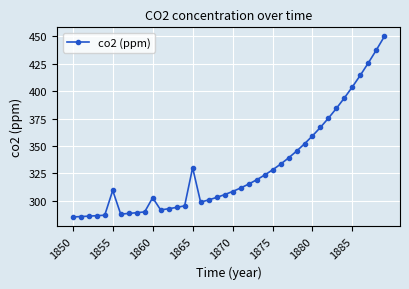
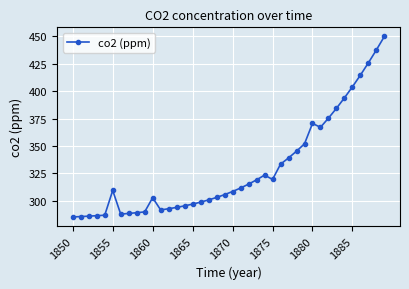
1865: 330 -> 297
1875: 328 -> 319
1880: 359 -> 371
